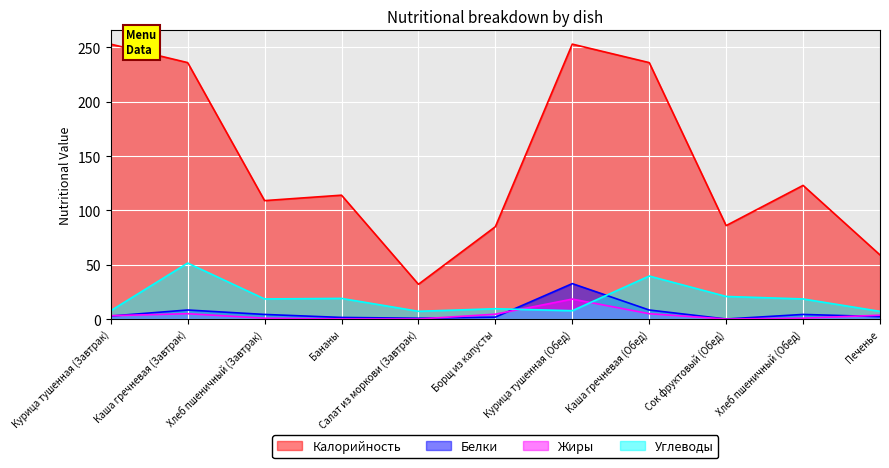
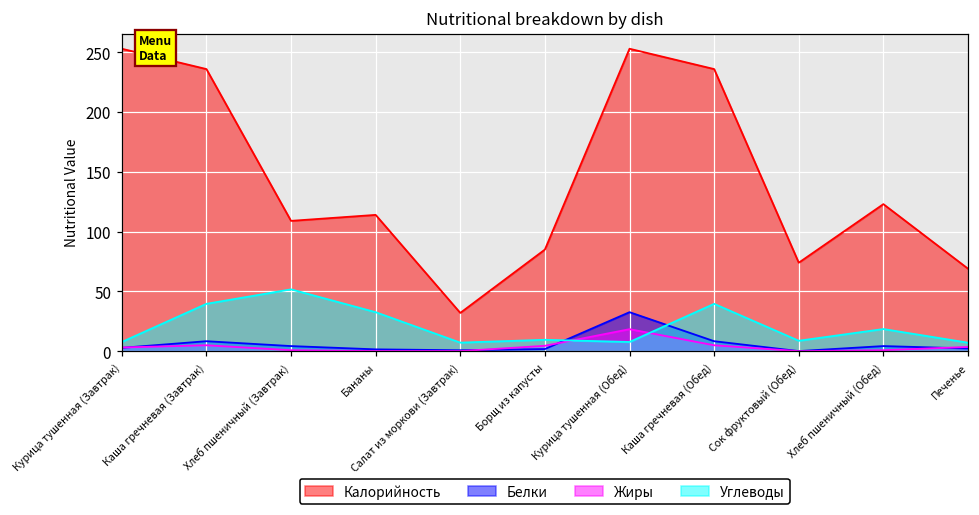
Углеводы, Каша гречневая (Завтрак): 52 -> 40
Углеводы, Хлеб пшеничный (Завтрак): 19 -> 52
Углеводы, Бананы: 19 -> 33
Калорийность, Сок фруктовый (Обед): 86 -> 74
Углеводы, Сок фруктовый (Обед): 21 -> 9
Калорийность, Печенье: 59 -> 69
